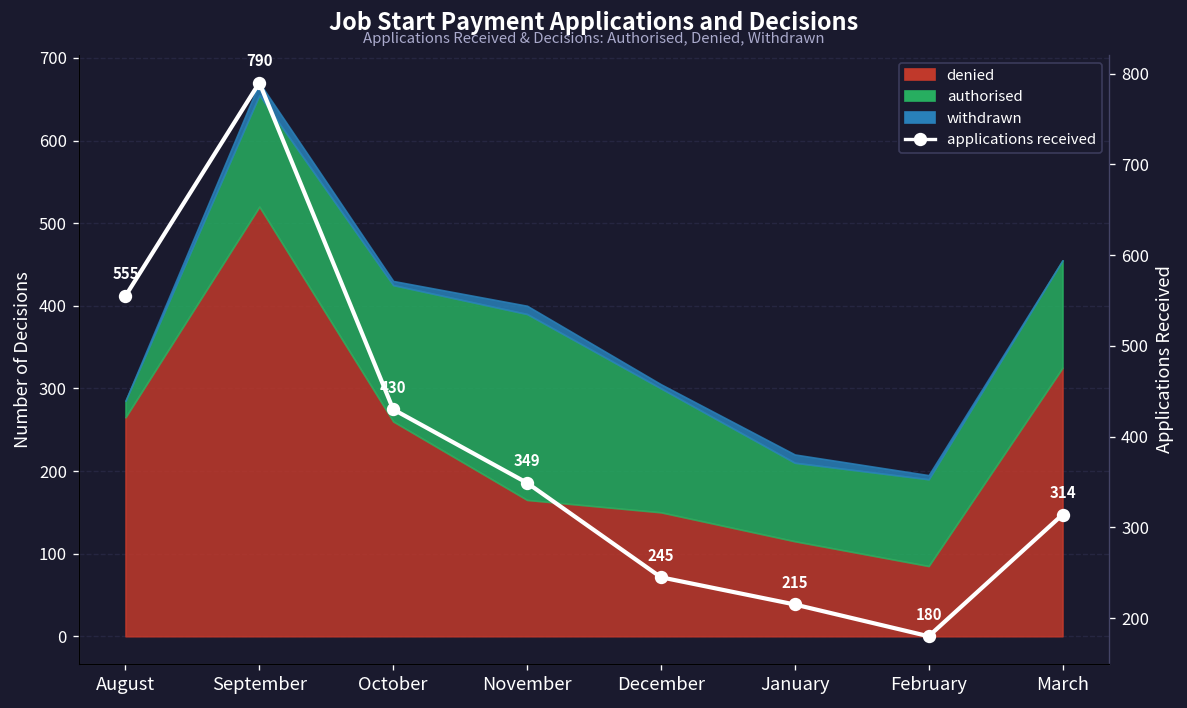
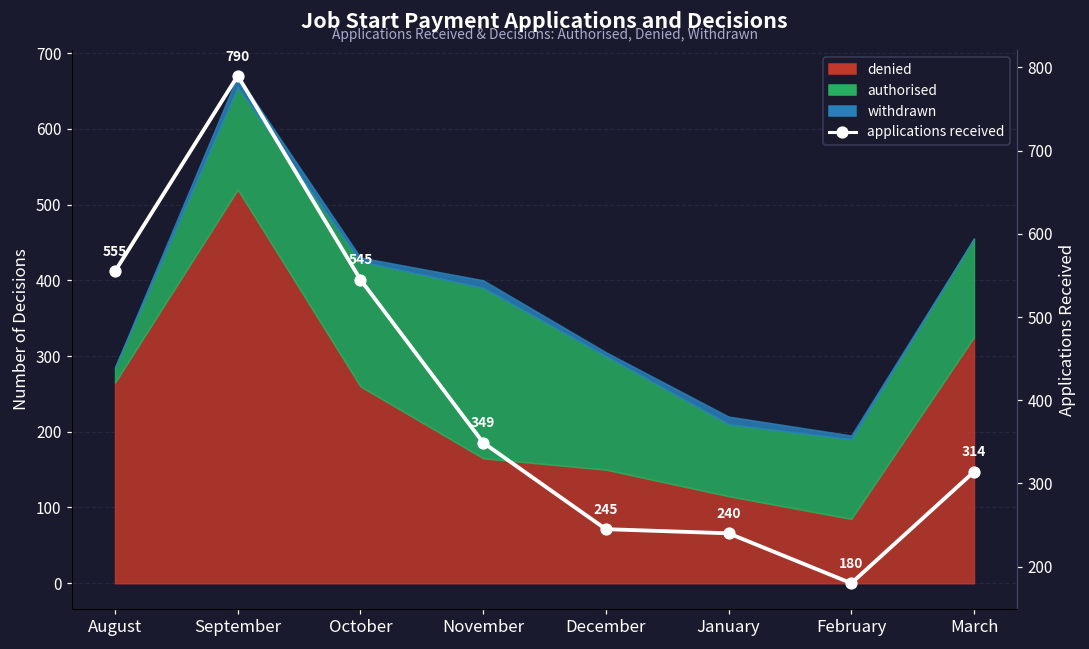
applications received, October: 430 -> 545
applications received, January: 215 -> 240
